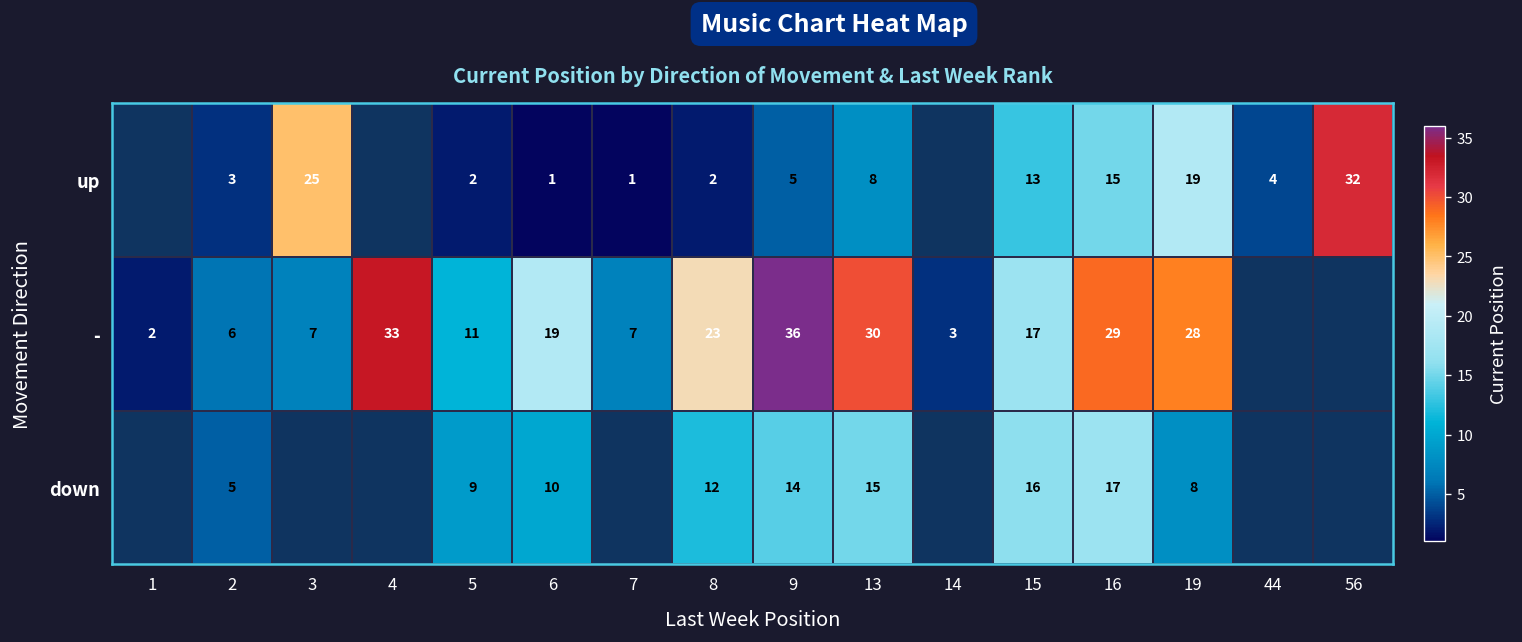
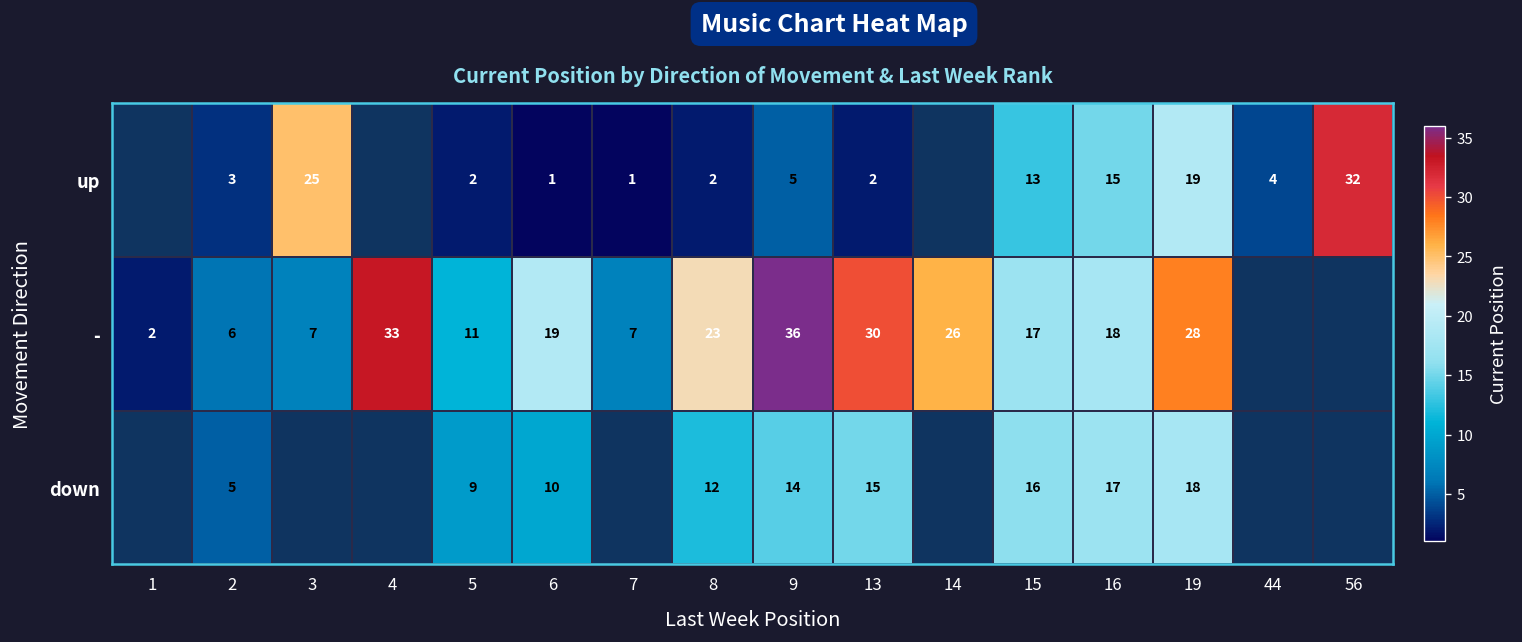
up, 13: 8 -> 2
-, 14: 3 -> 26
-, 16: 29 -> 18
down, 19: 8 -> 18
